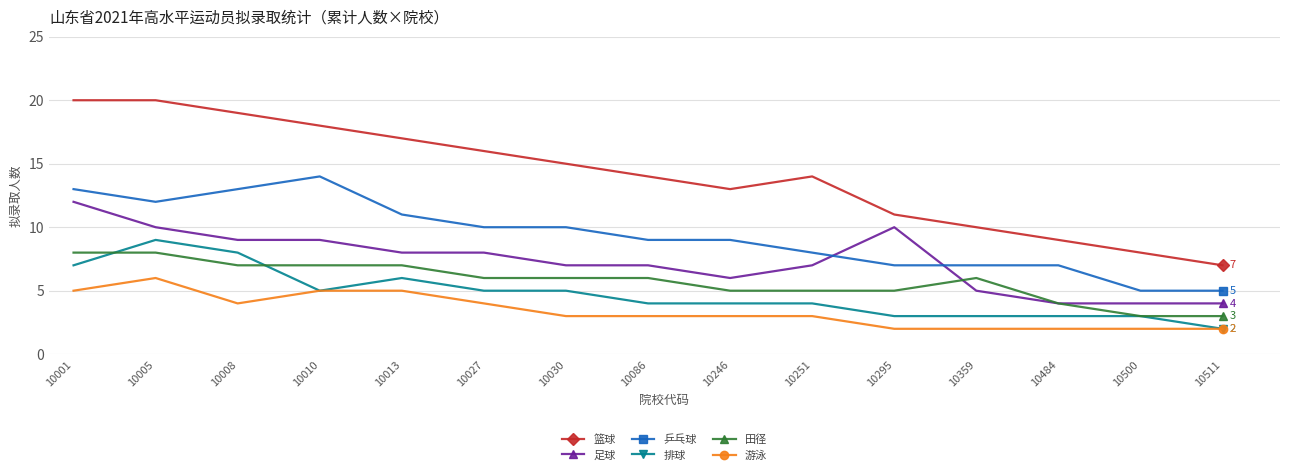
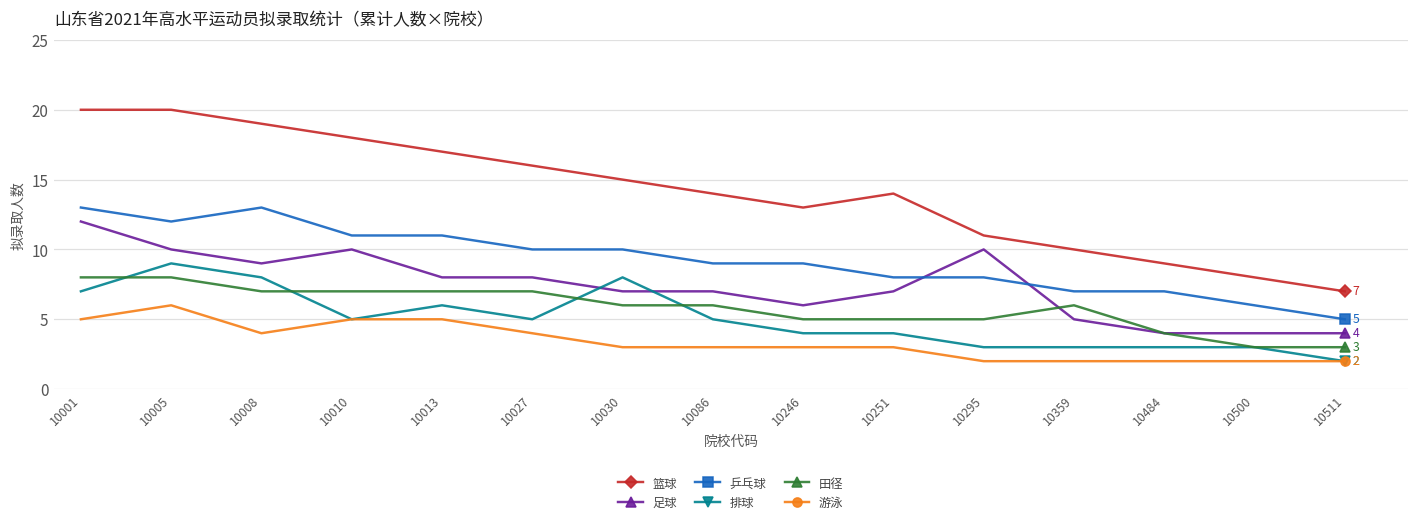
足球, 10010: 9 -> 10
乒乓球, 10010: 14 -> 11
田径, 10027: 6 -> 7
排球, 10030: 5 -> 8
排球, 10086: 4 -> 5
乒乓球, 10295: 7 -> 8
乒乓球, 10500: 5 -> 6
